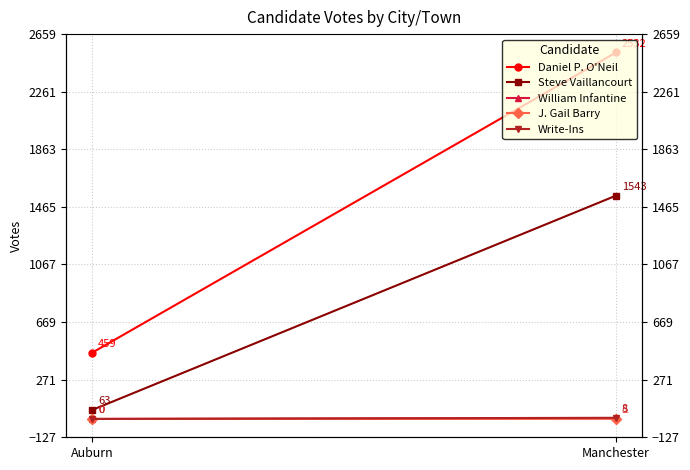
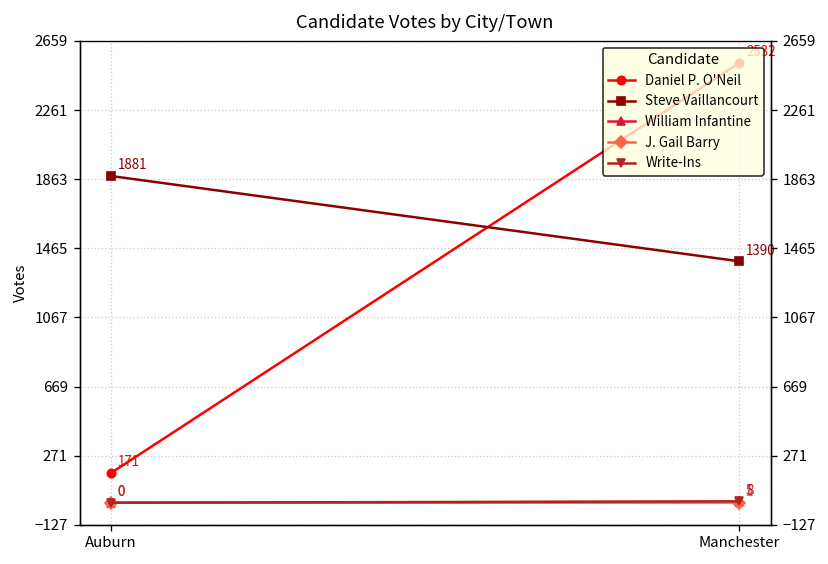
Daniel P. O'Neil, Auburn: 459 -> 171
Steve Vaillancourt, Auburn: 63 -> 1881
Steve Vaillancourt, Manchester: 1543 -> 1390
